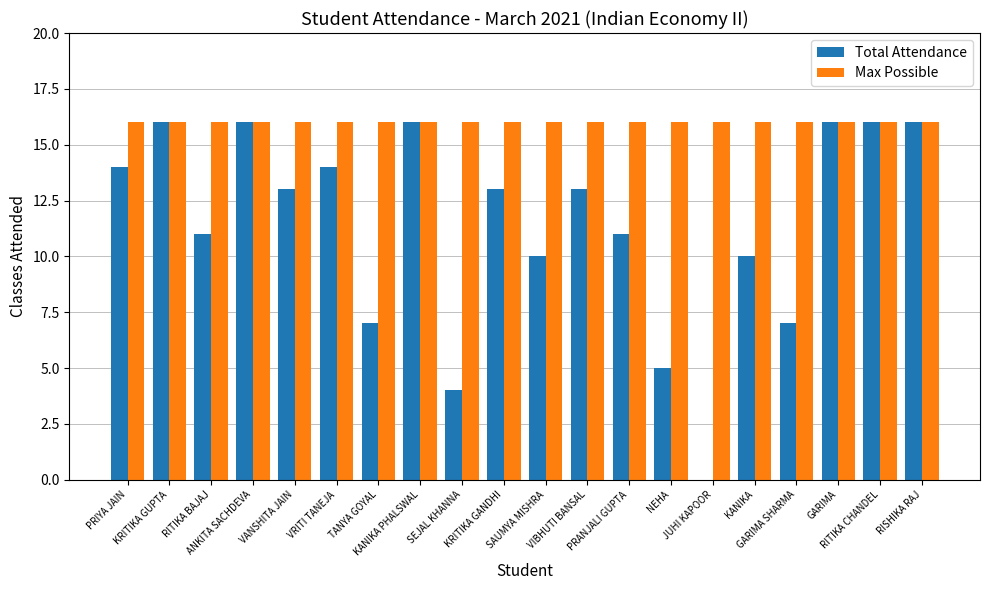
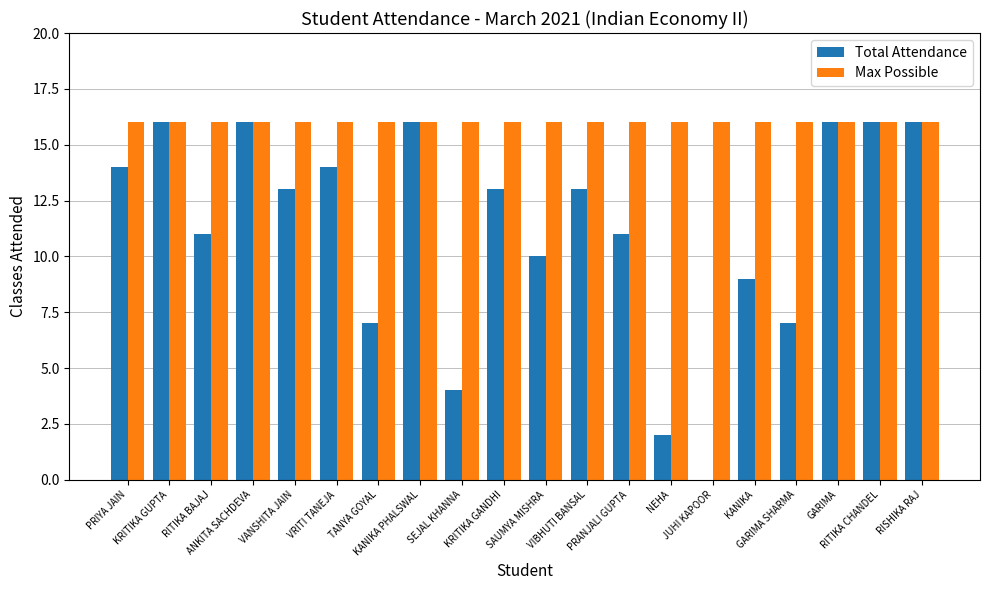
Total Attendance, NEHA: 5 -> 2
Total Attendance, KANIKA: 10 -> 9
